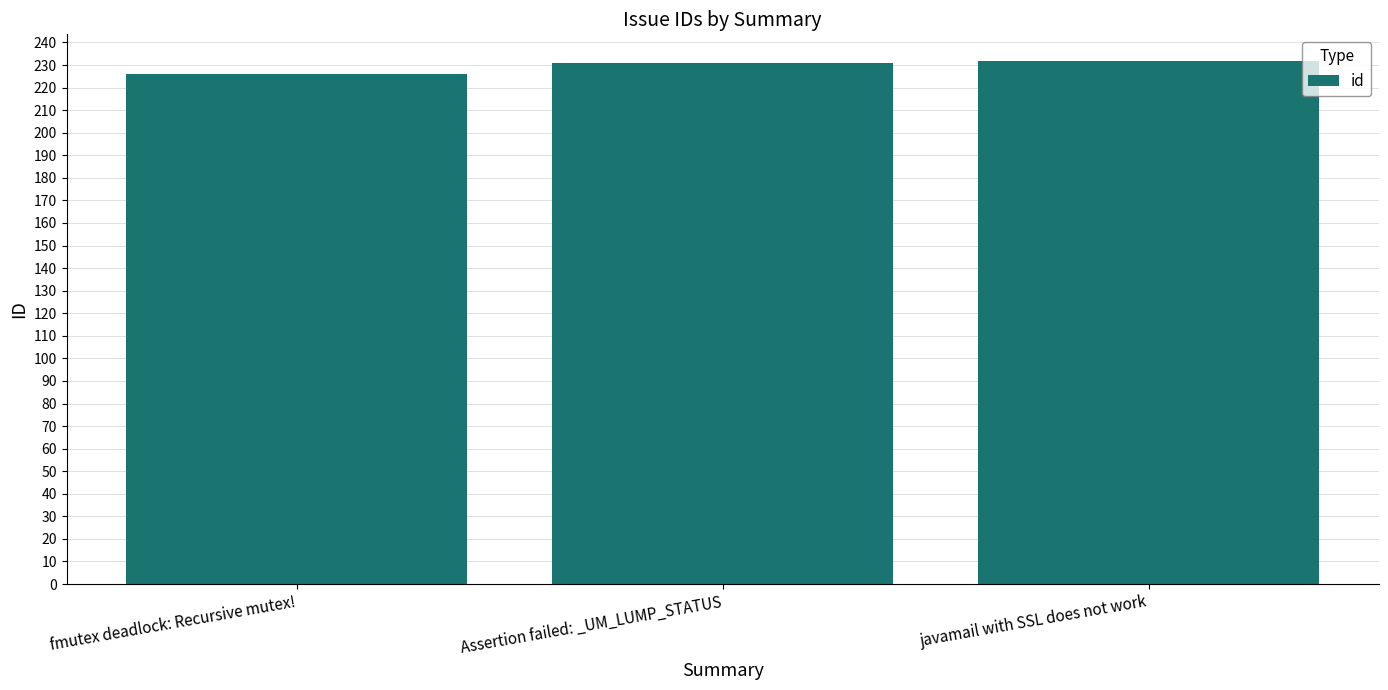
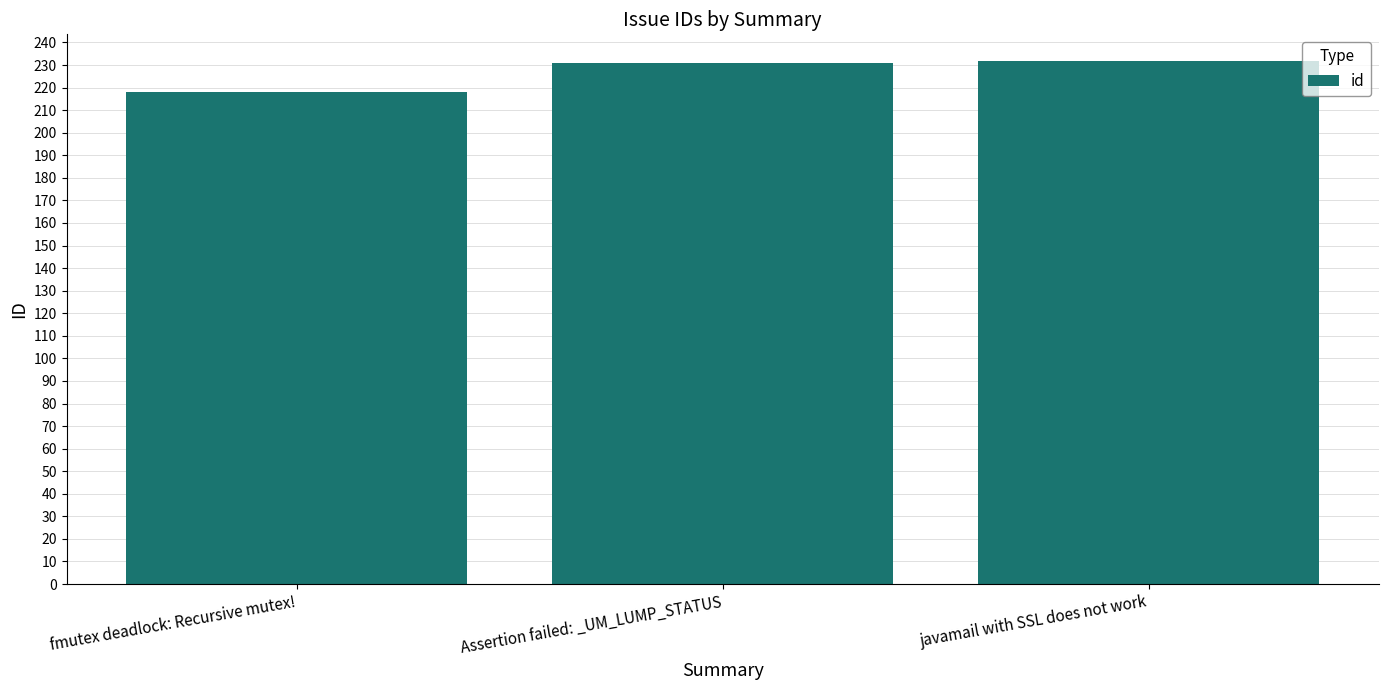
fmutex deadlock: Recursive mutex!: 226 -> 218
